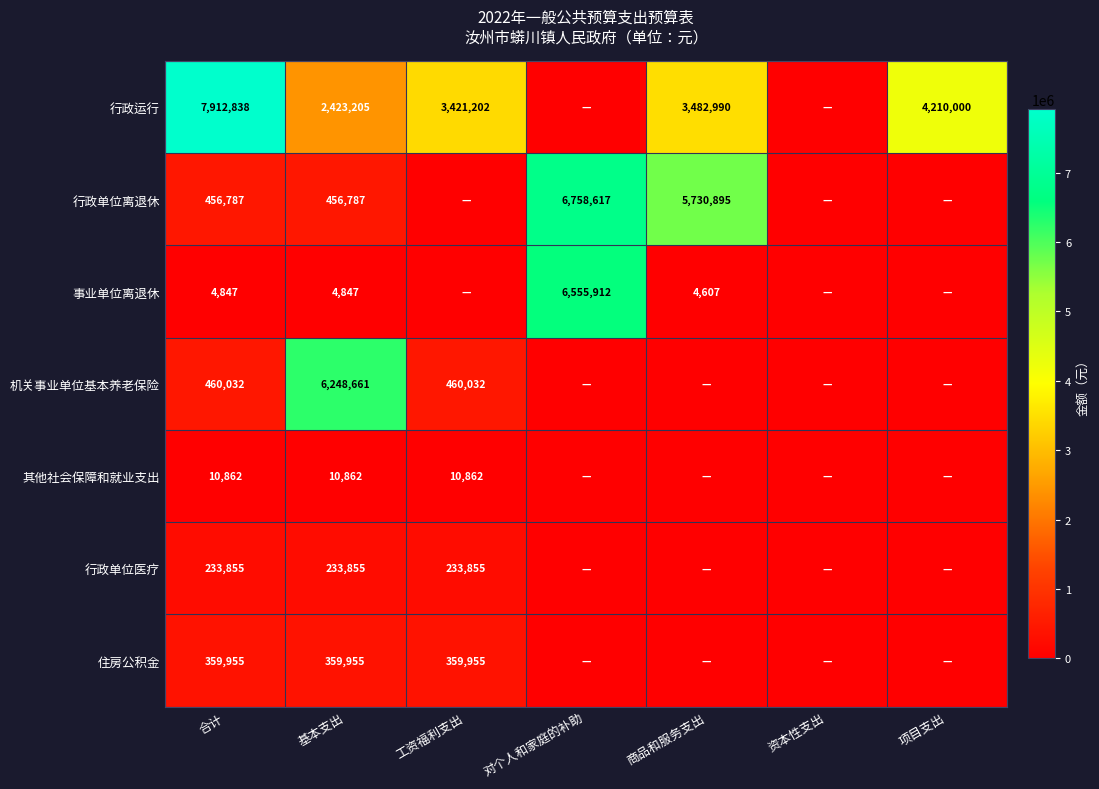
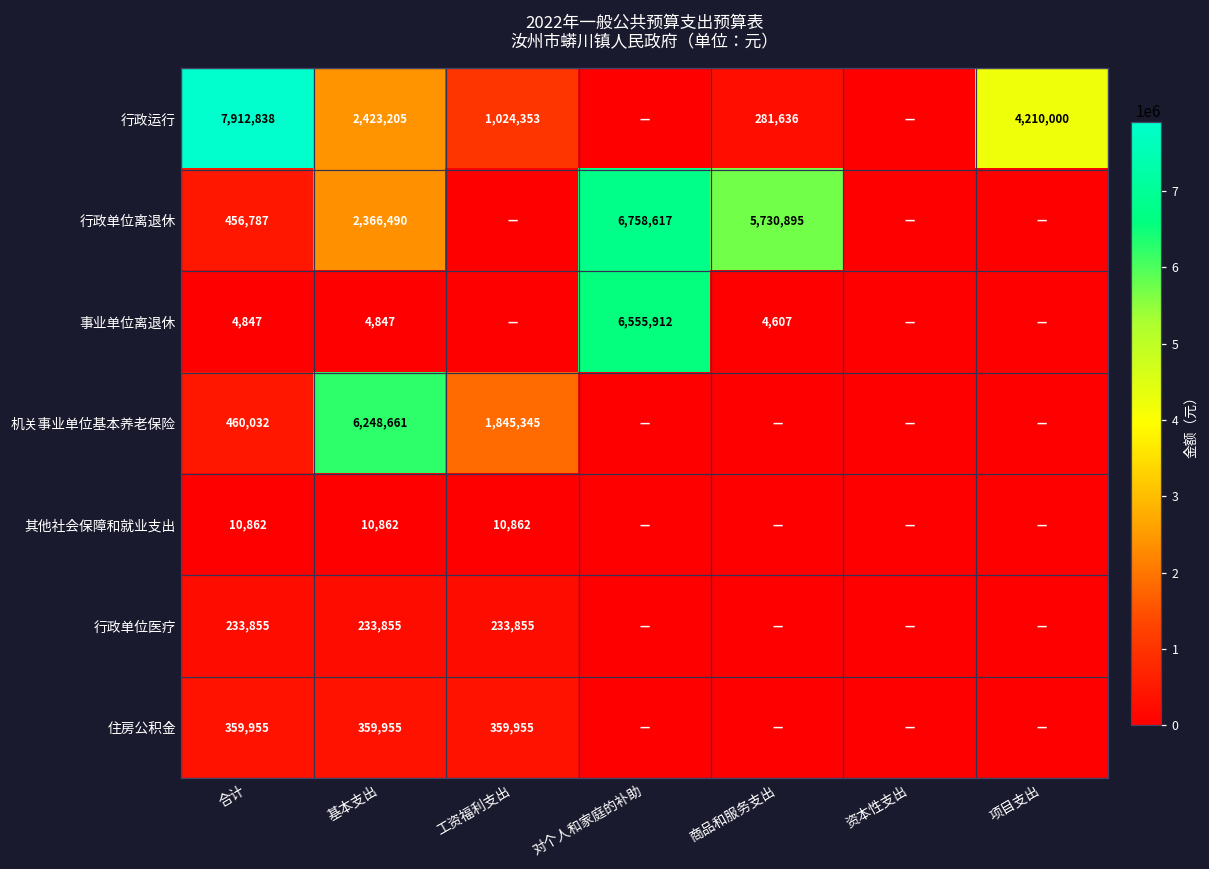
行政运行, 工资福利支出: 3,421,202 -> 1,024,353
行政运行, 商品和服务支出: 3,482,990 -> 281,636
行政单位离退休, 基本支出: 456,787 -> 2,366,490
机关事业单位基本养老保险, 工资福利支出: 460,032 -> 1,845,345
